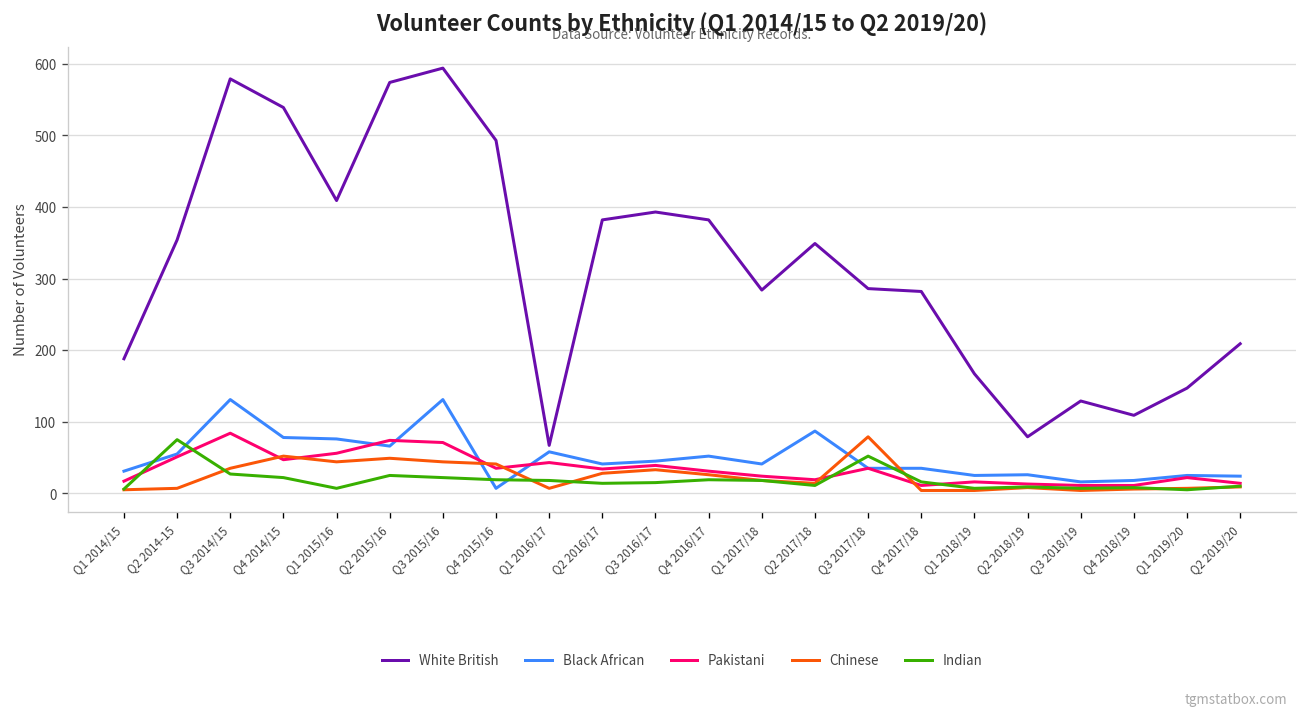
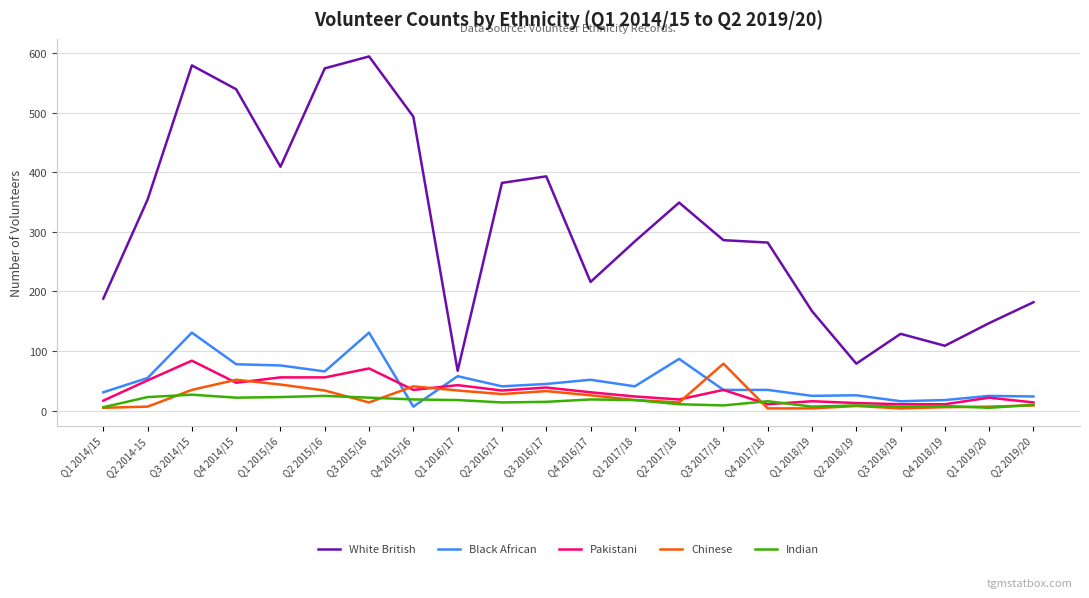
Indian, Q2 2014-15: 80 -> 20
Indian, Q1 2015/16: 10 -> 20
Pakistani, Q2 2015/16: 70 -> 60
Chinese, Q2 2015/16: 50 -> 30
Chinese, Q3 2015/16: 40 -> 10
Chinese, Q1 2016/17: 10 -> 30
White British, Q4 2016/17: 380 -> 220
Indian, Q3 2017/18: 50 -> 10
White British, Q2 2019/20: 210 -> 180
